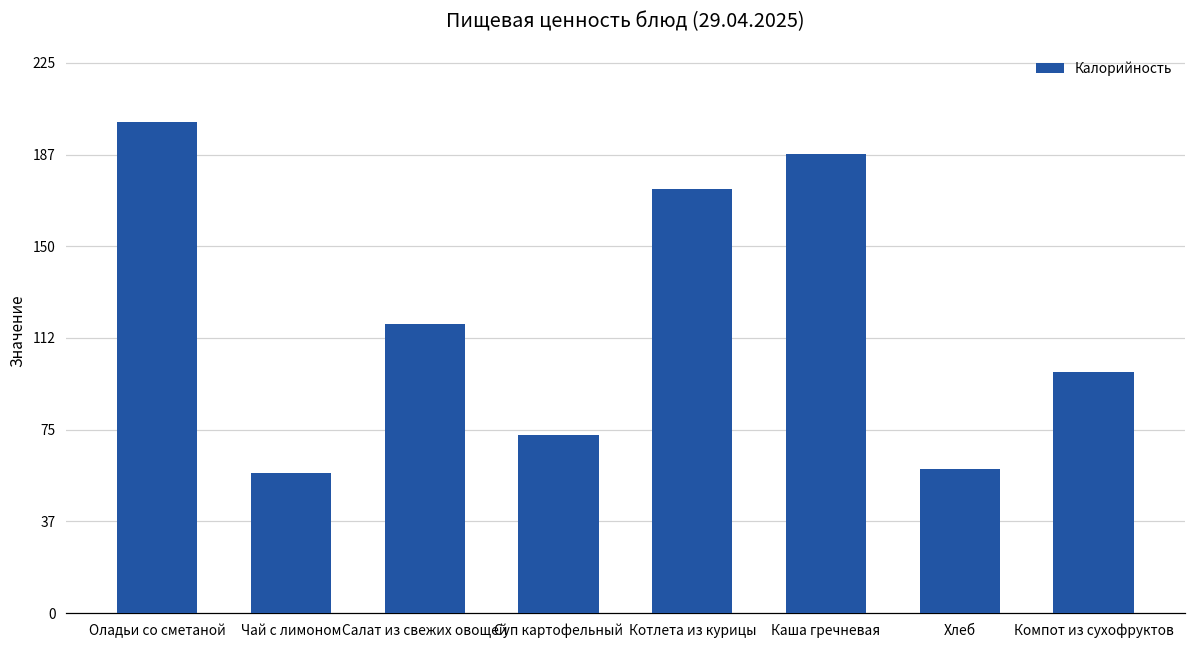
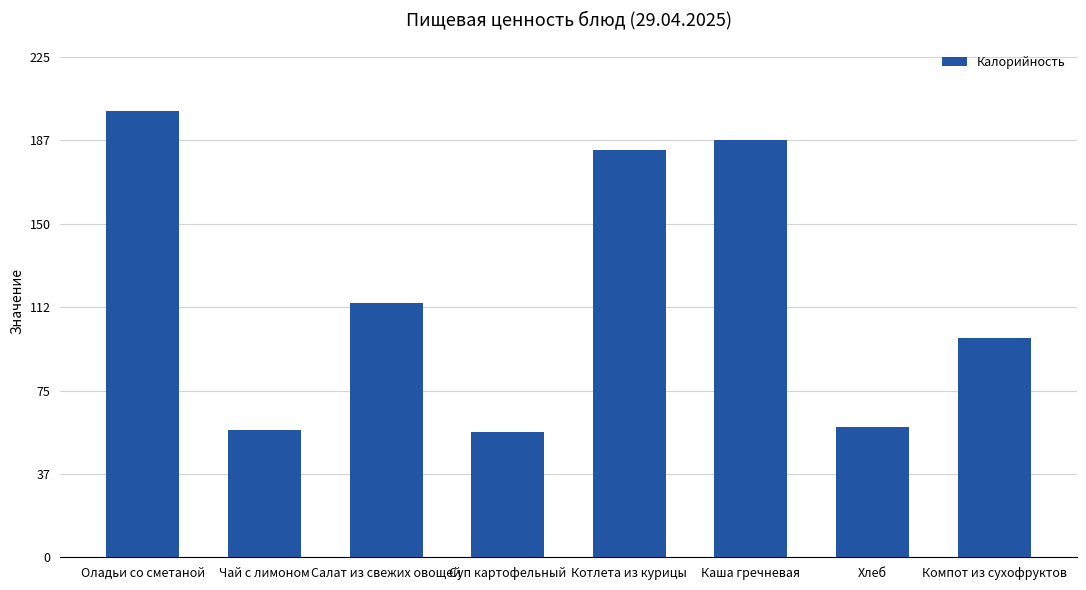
Салат из свежих овощей: 118 -> 114
Суп картофельный: 73 -> 56
Котлета из курицы: 173 -> 183
